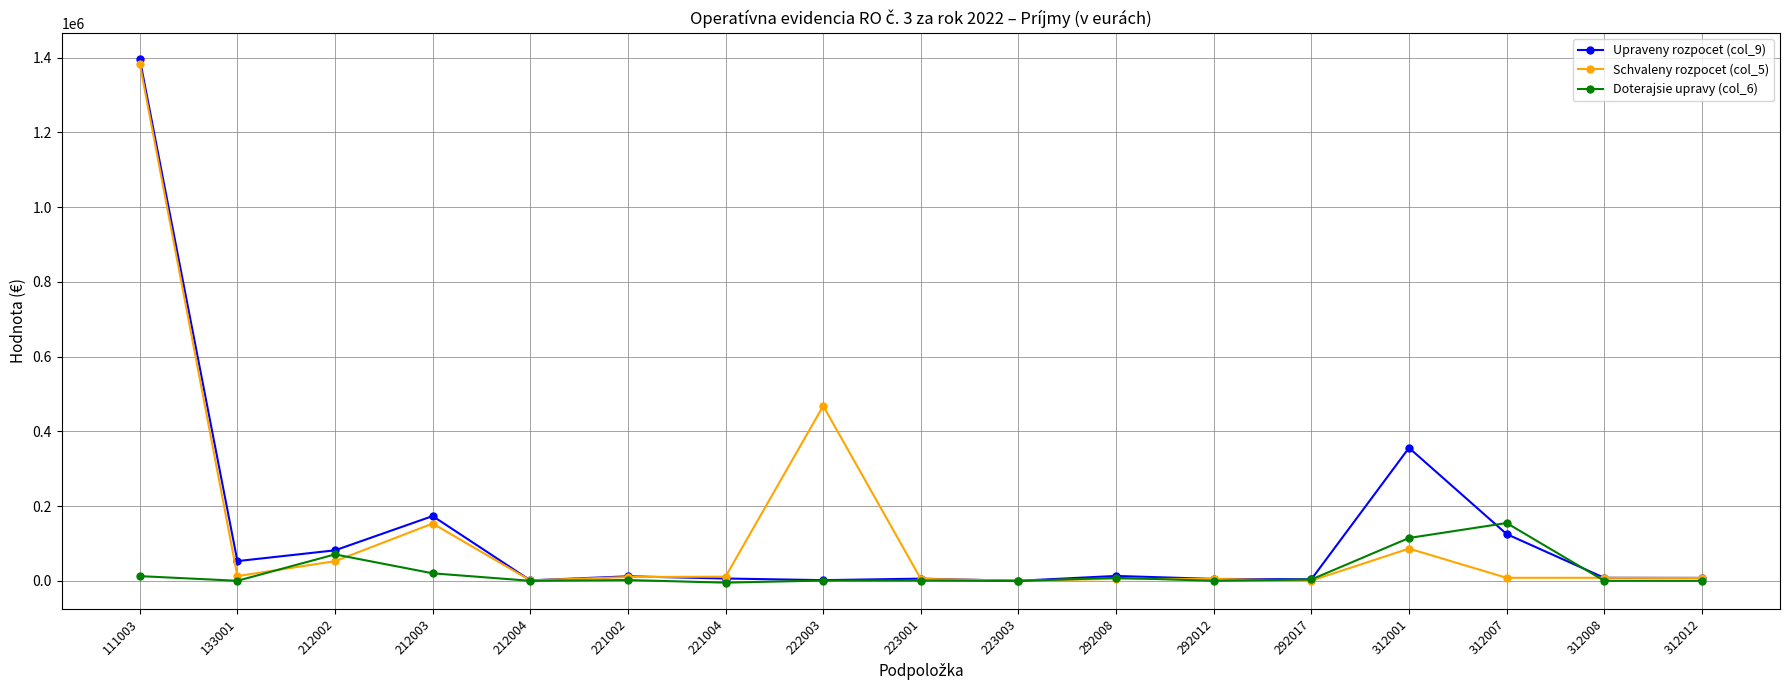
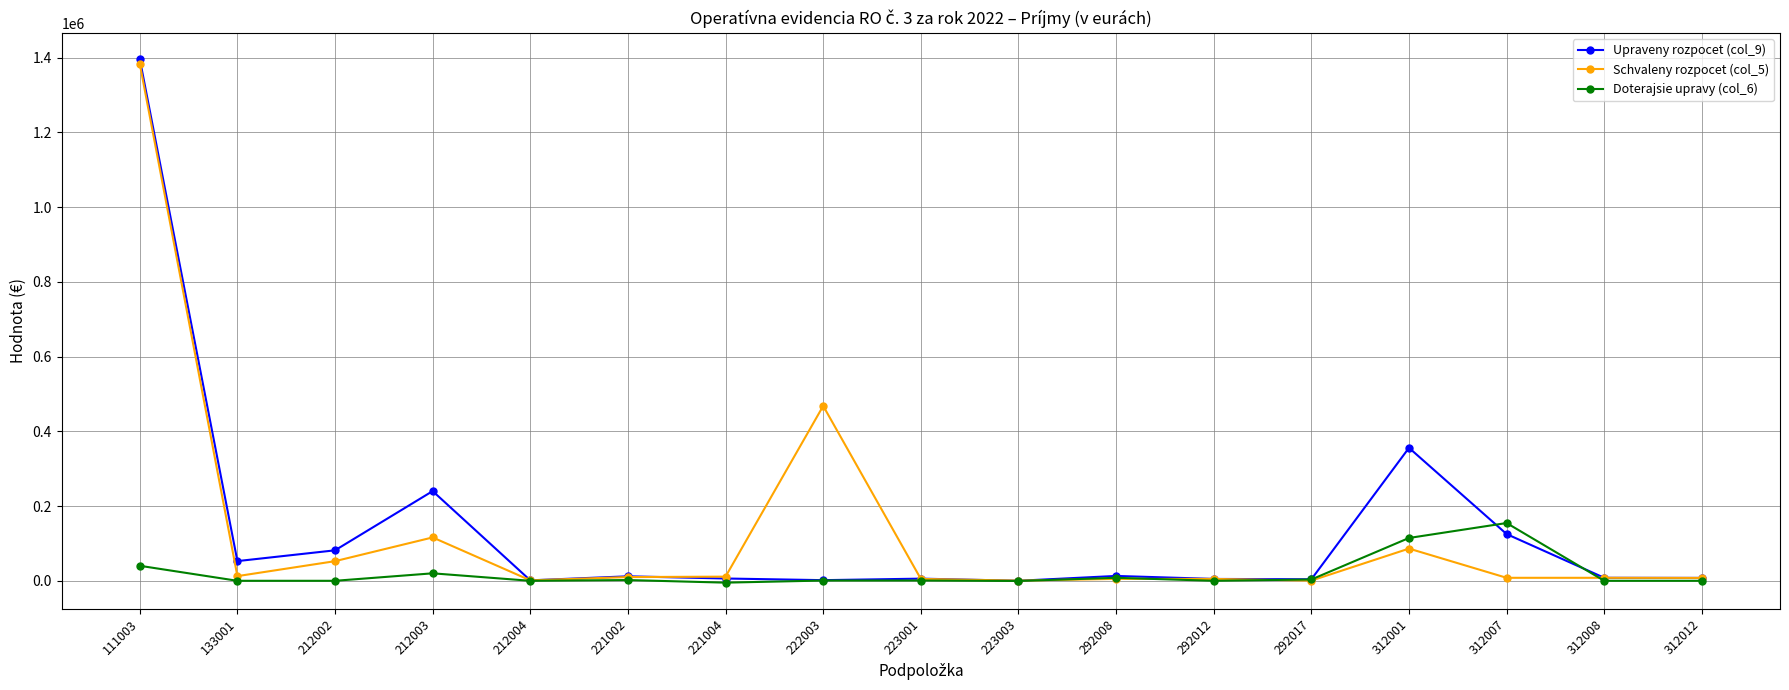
Doterajsie upravy (col_6), 111003: 10000 -> 40000
Doterajsie upravy (col_6), 212002: 70000 -> 0
Upraveny rozpocet (col_9), 212003: 170000 -> 240000
Schvaleny rozpocet (col_5), 212003: 150000 -> 120000
